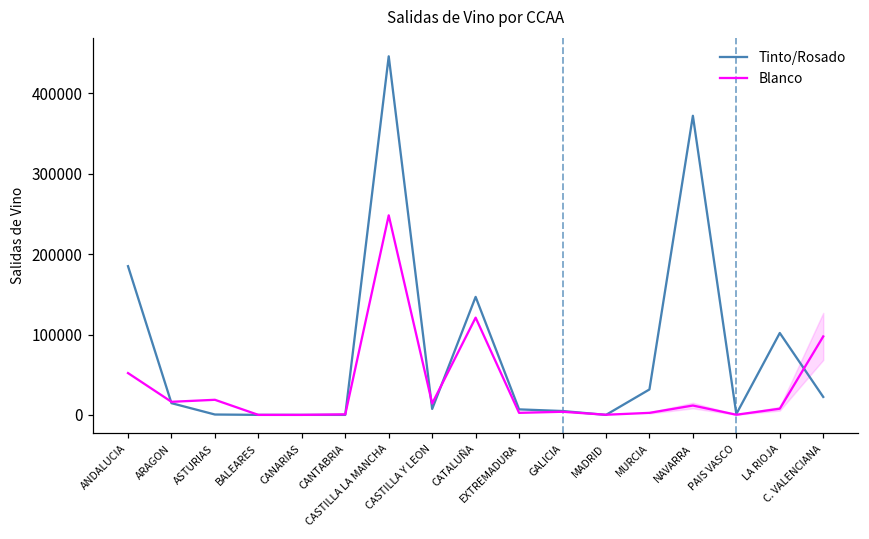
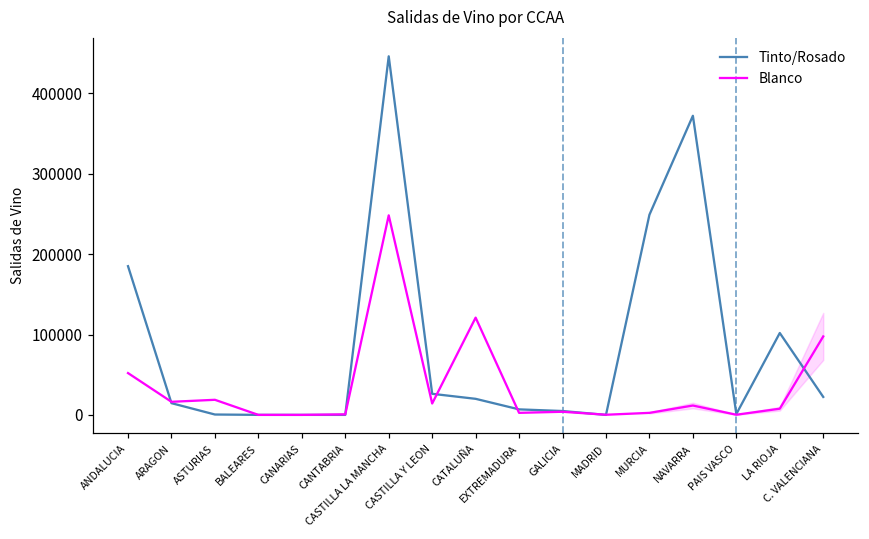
Tinto/Rosado, CASTILLA Y LEON: 10000 -> 30000
Tinto/Rosado, CATALUÑA: 150000 -> 20000
Tinto/Rosado, MURCIA: 30000 -> 250000
